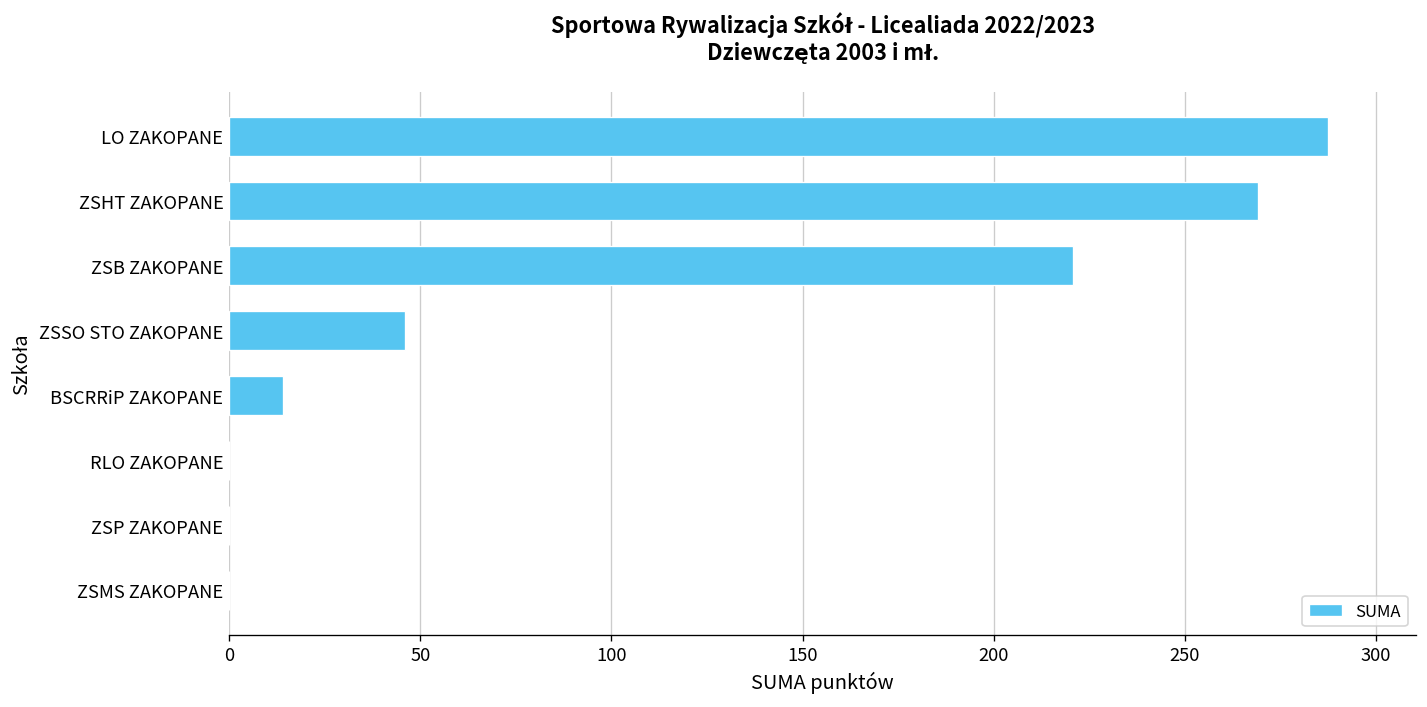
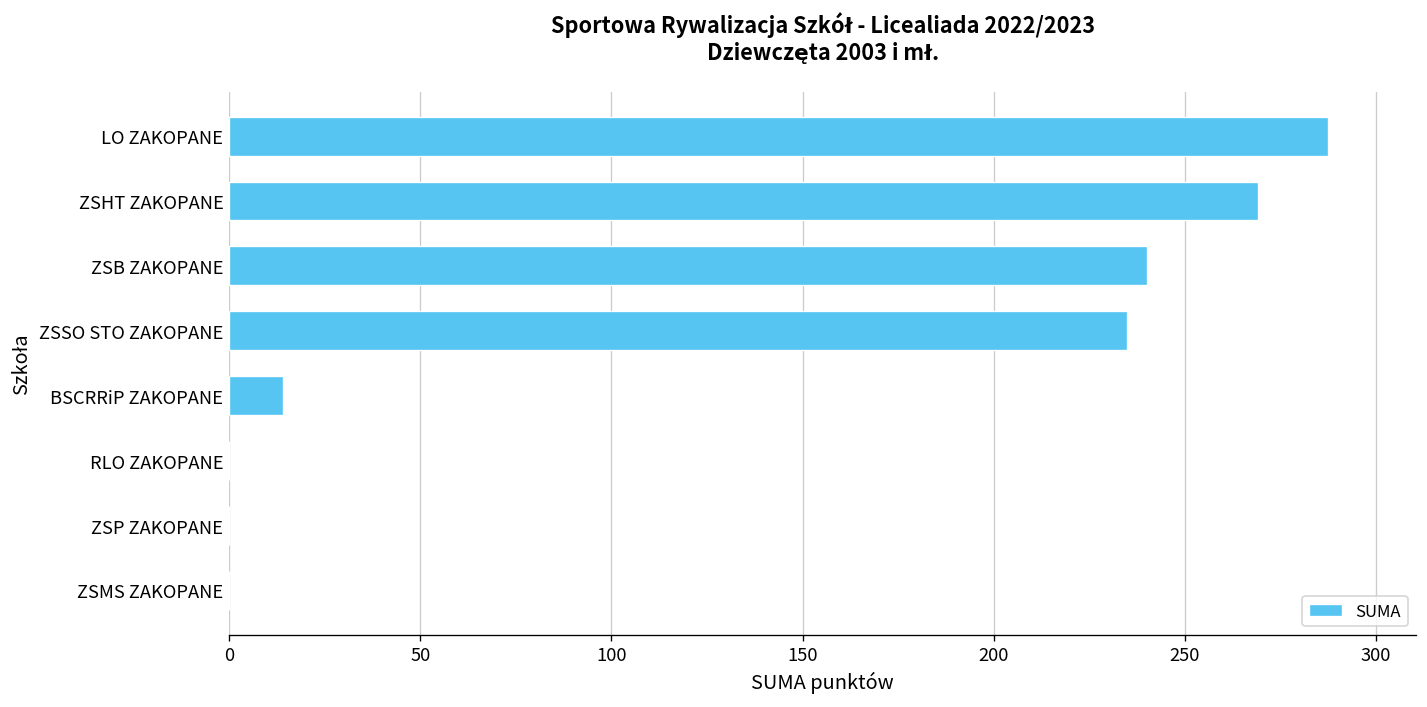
ZSB ZAKOPANE: 221 -> 240
ZSSO STO ZAKOPANE: 46 -> 235
